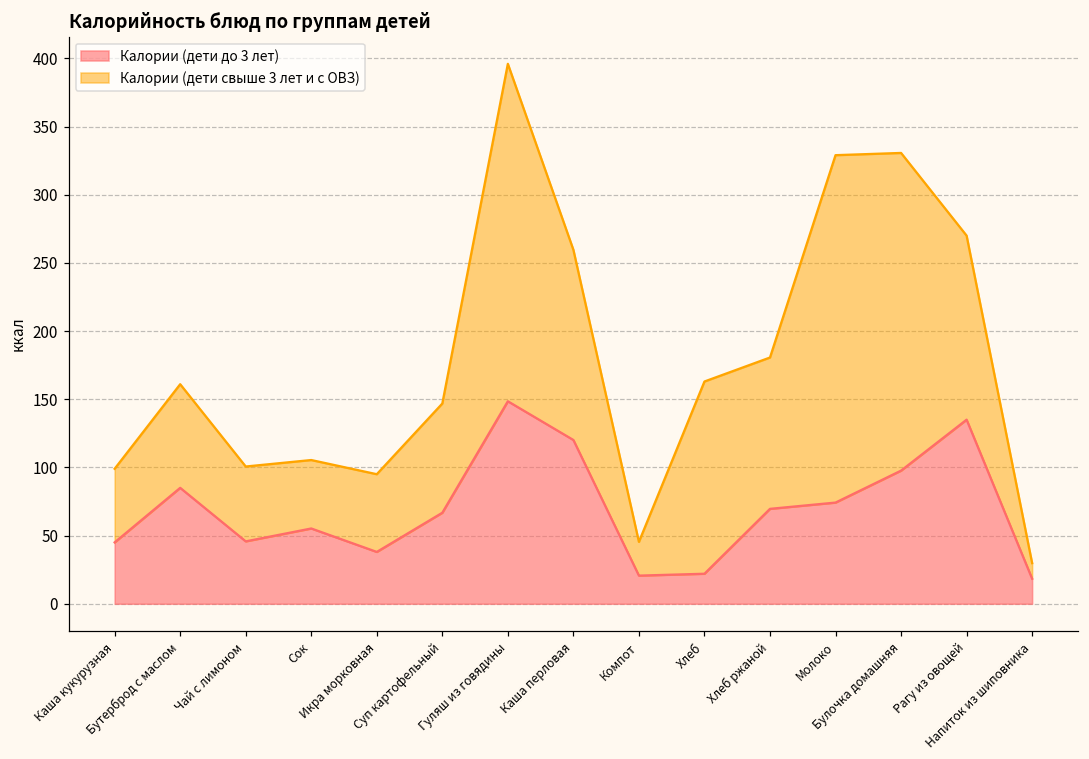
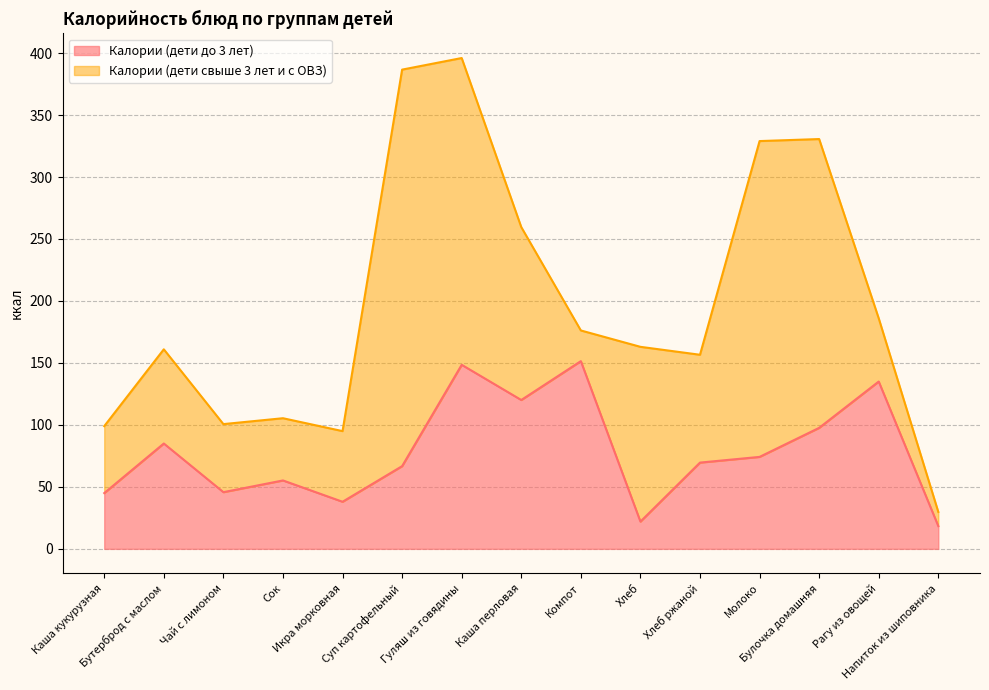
Калории (дети свыше 3 лет и с ОВЗ), Суп картофельный: 80 -> 320
Калории (дети до 3 лет), Компот: 21 -> 151
Калории (дети свыше 3 лет и с ОВЗ), Хлеб ржаной: 111 -> 87
Калории (дети свыше 3 лет и с ОВЗ), Рагу из овощей: 135 -> 51
